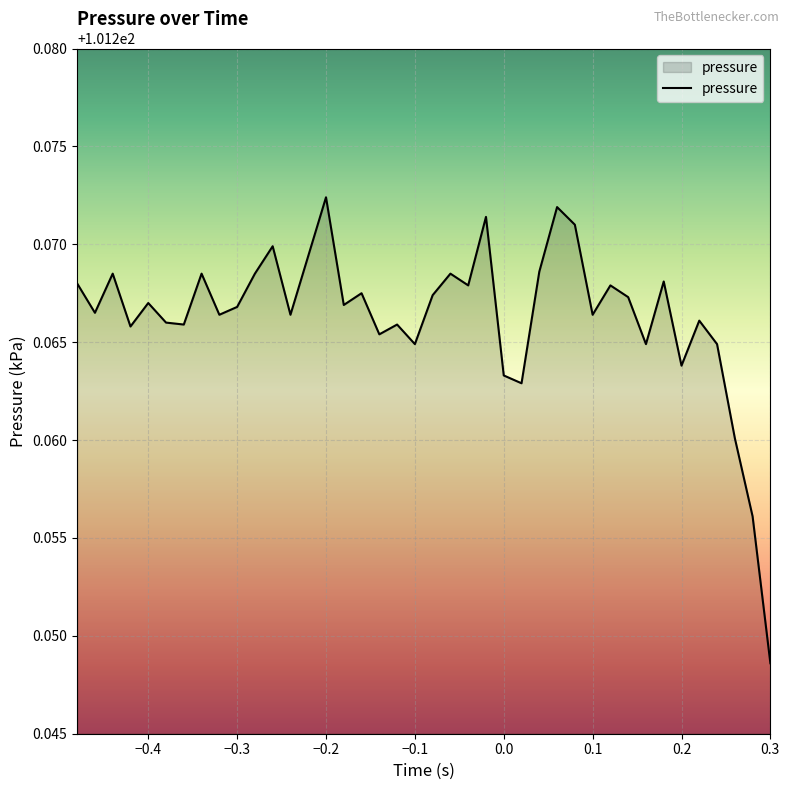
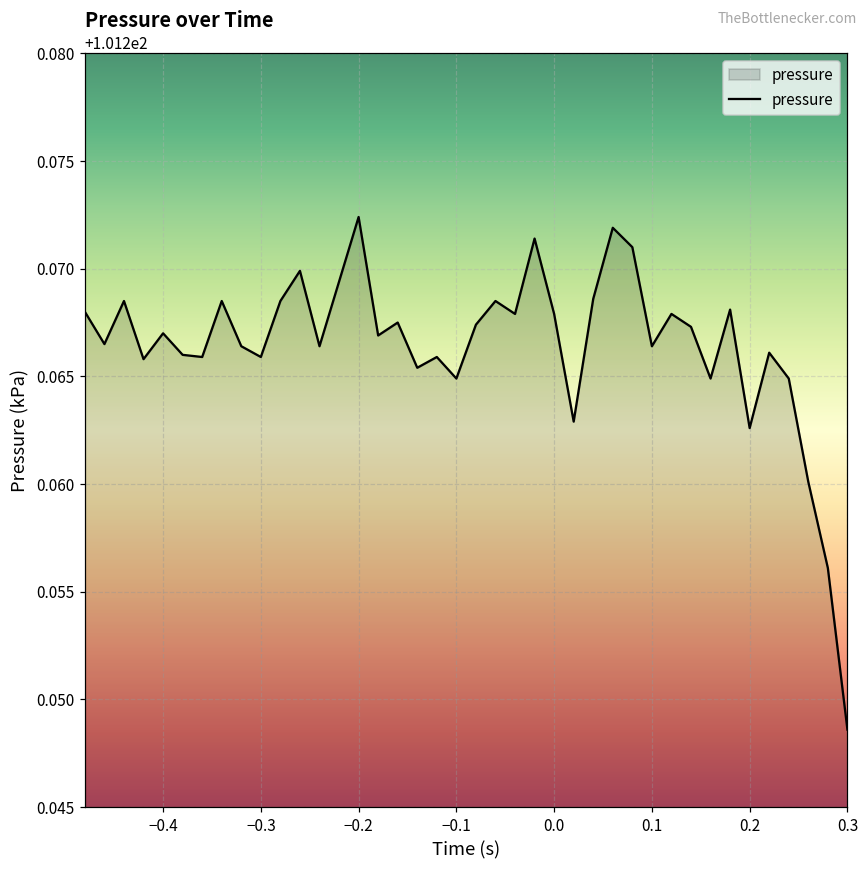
−0.3: 101.2668 -> 101.2659
0.0: 101.2633 -> 101.2679
0.2: 101.2638 -> 101.2626
